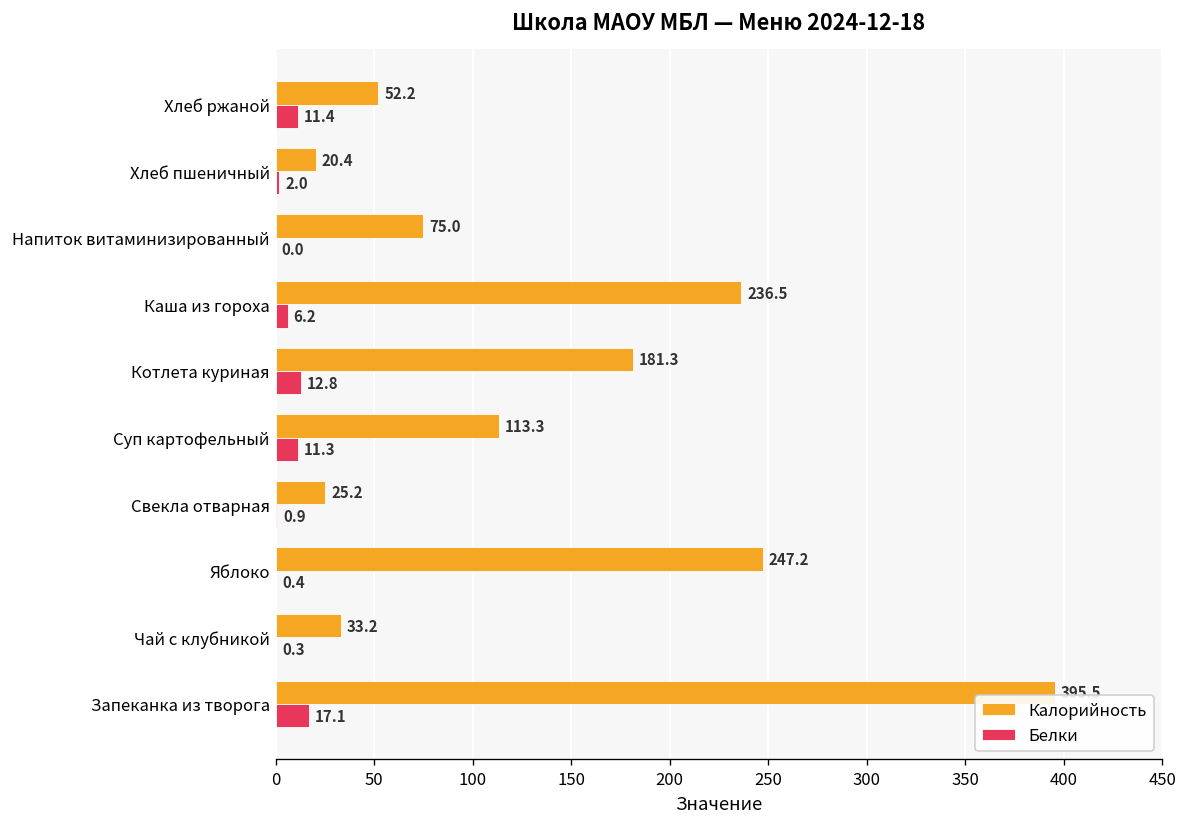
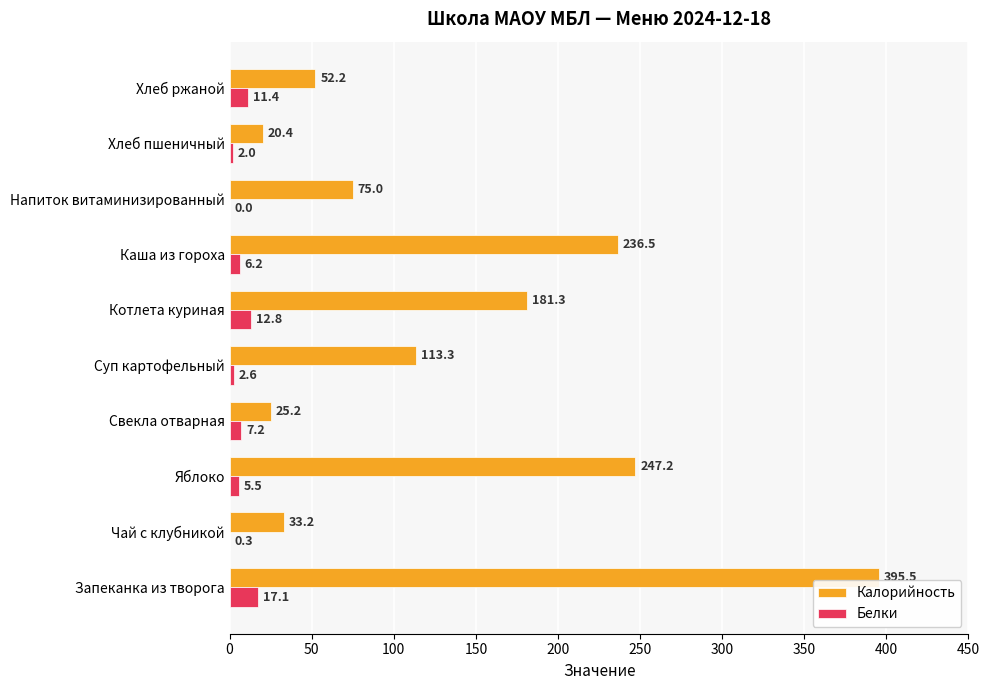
Белки, Суп картофельный: 11.3 -> 2.6
Белки, Свекла отварная: 0.9 -> 7.2
Белки, Яблоко: 0.4 -> 5.5
